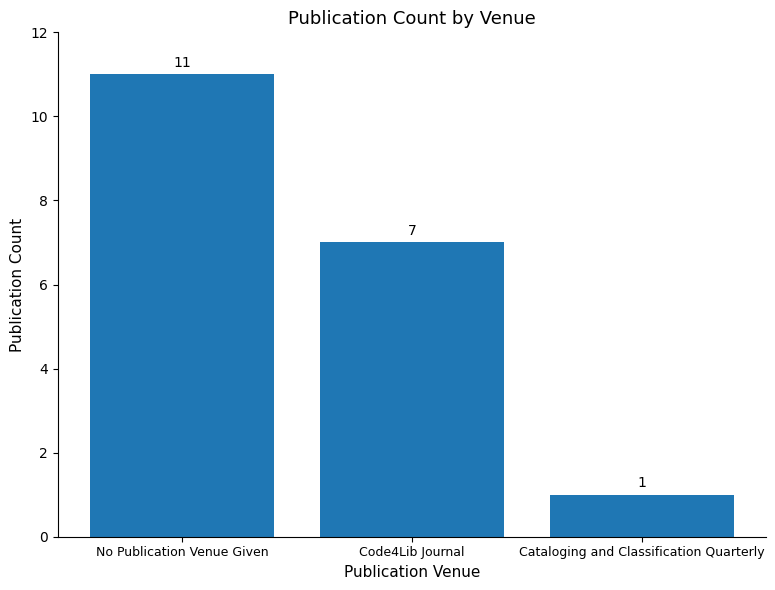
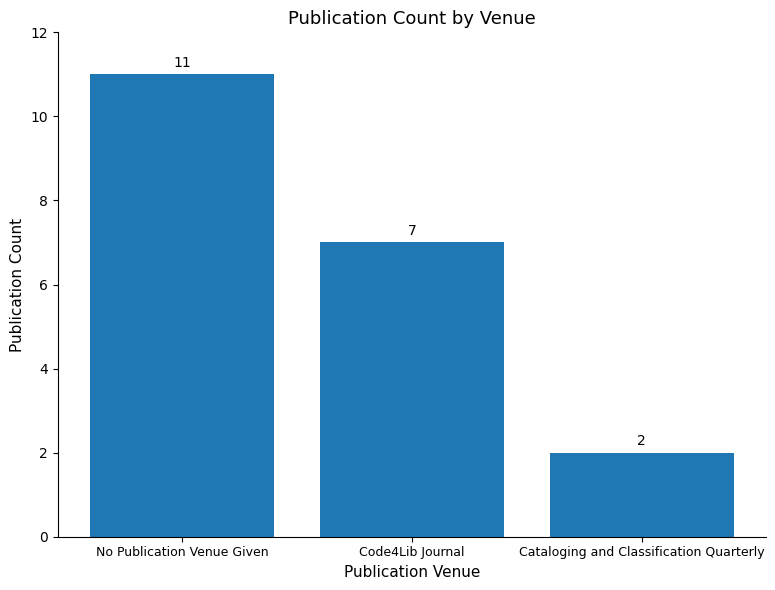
Cataloging and Classification Quarterly: 1 -> 2
